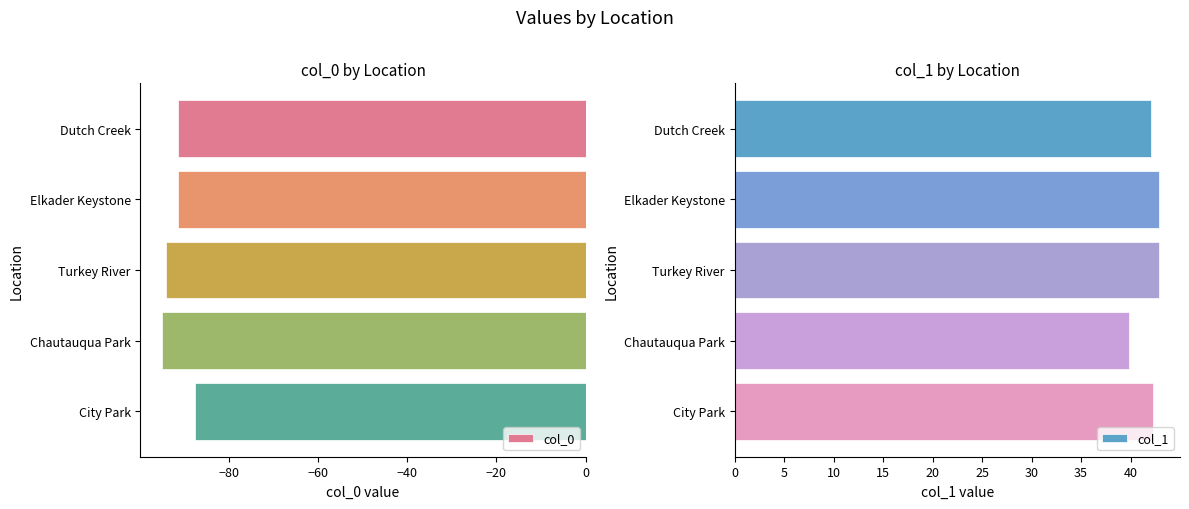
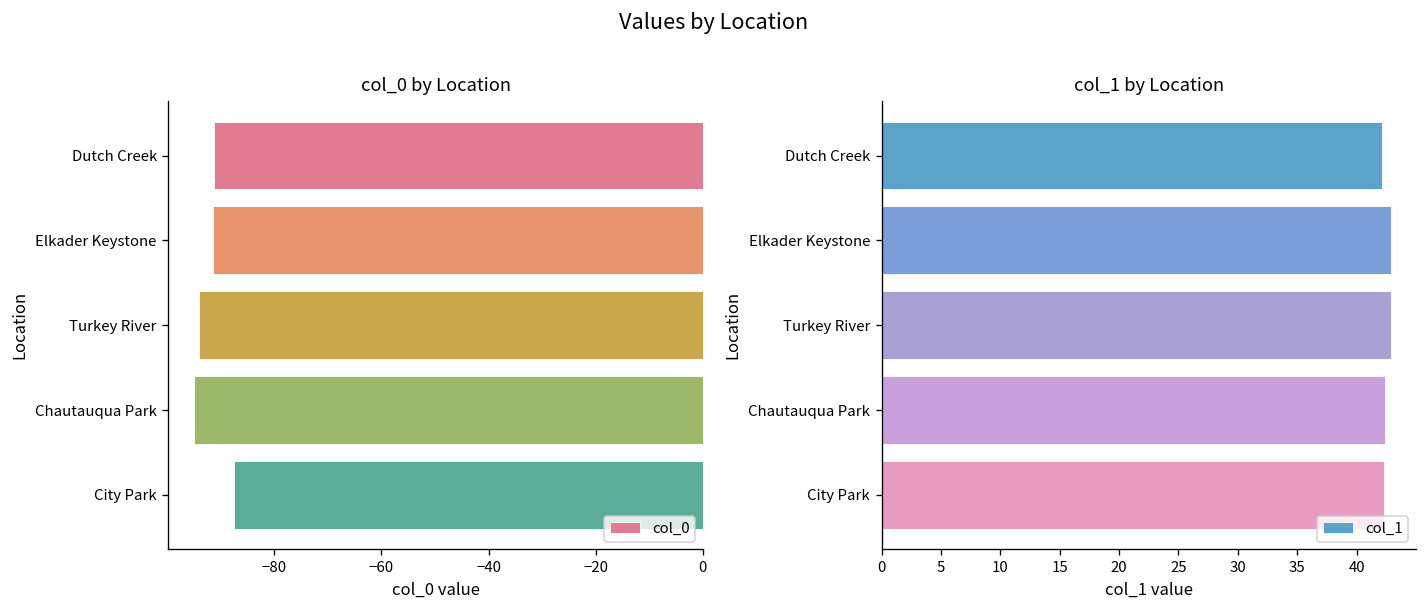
col_1 by Location, Chautauqua Park: 40 -> 42
